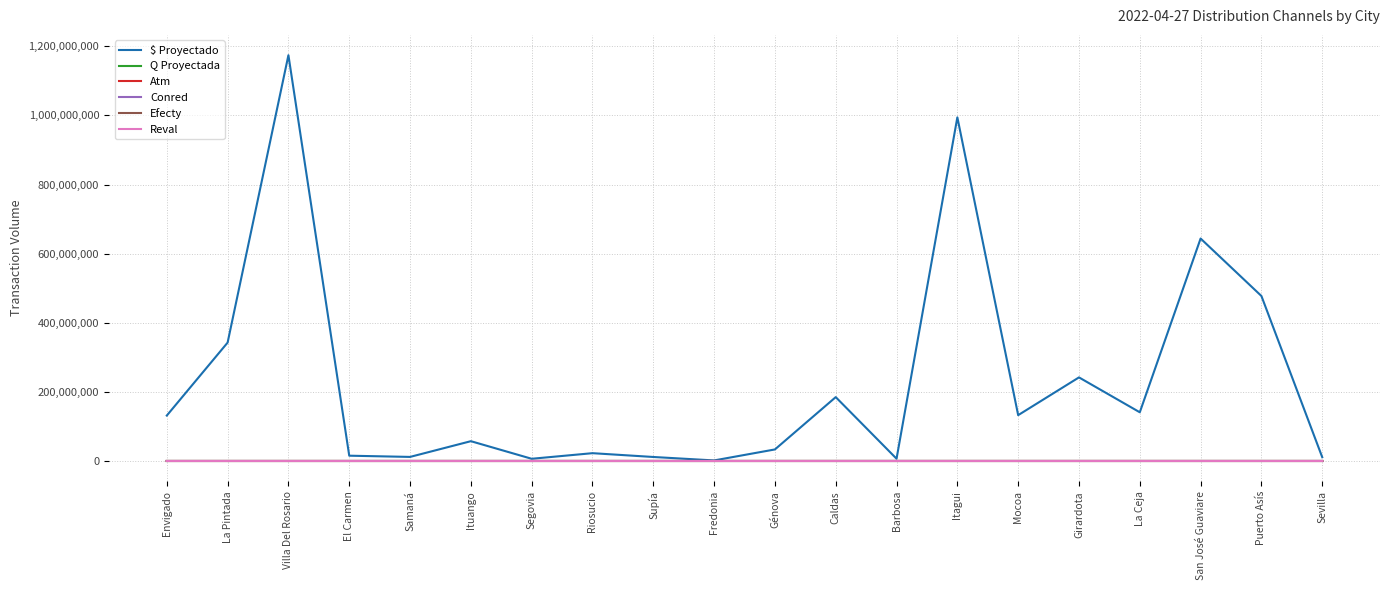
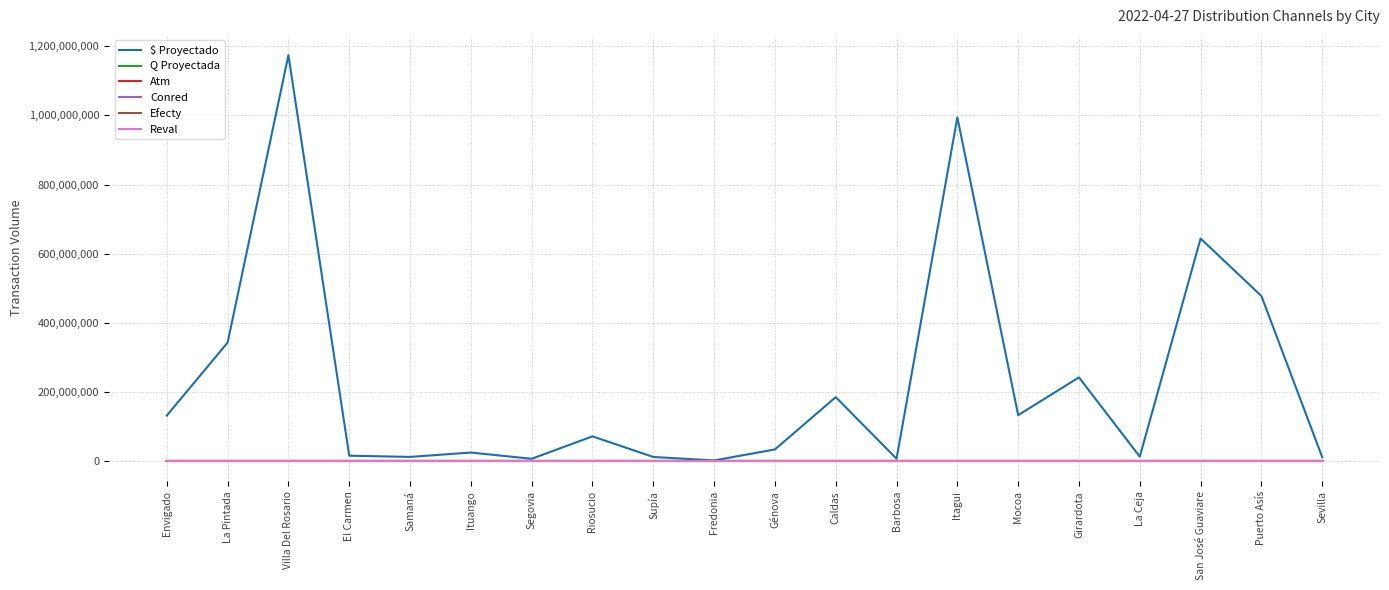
$ Proyectado, Ituango: 60,000,000 -> 20,000,000
$ Proyectado, Riosucio: 20,000,000 -> 70,000,000
$ Proyectado, La Ceja: 140,000,000 -> 10,000,000
